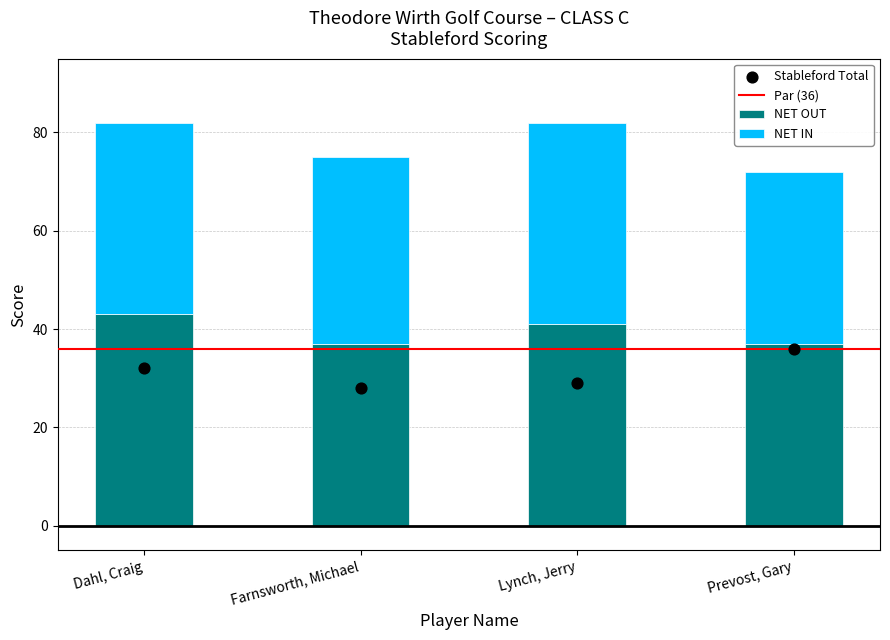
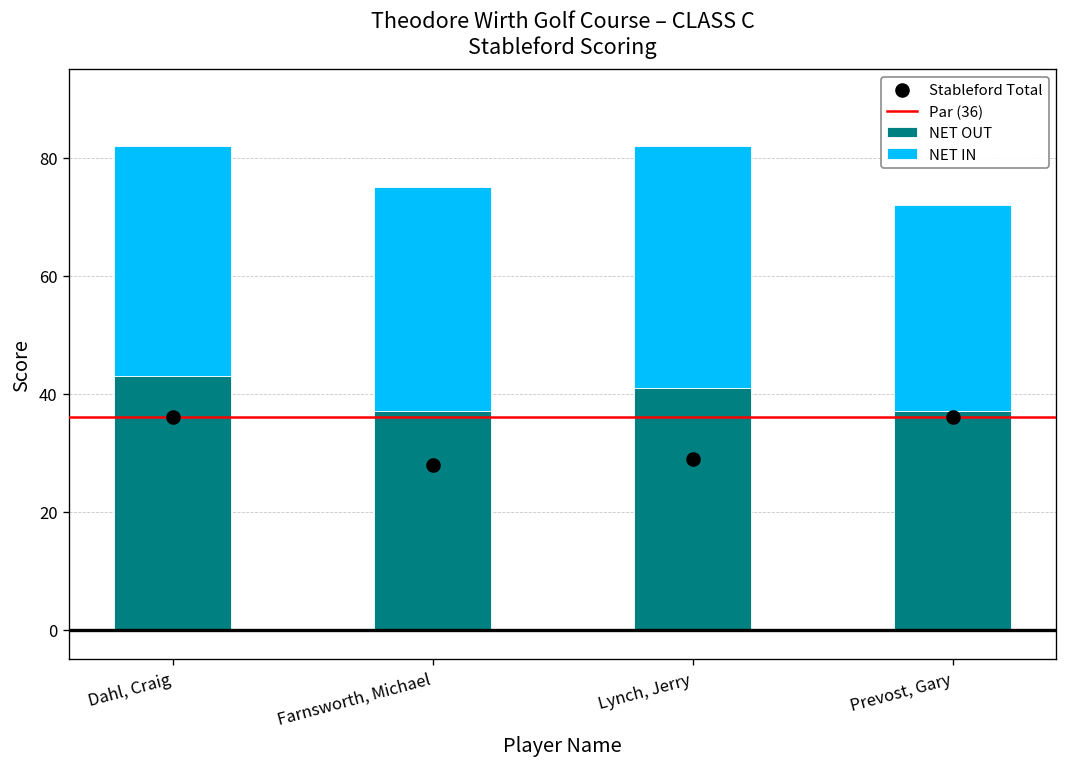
Stableford Total, Dahl, Craig: 32 -> 36
